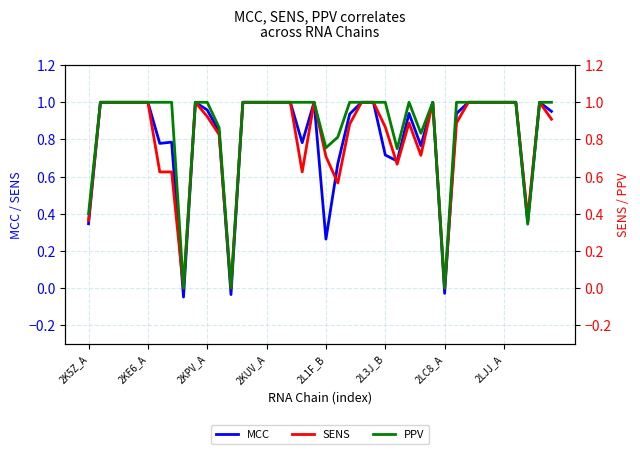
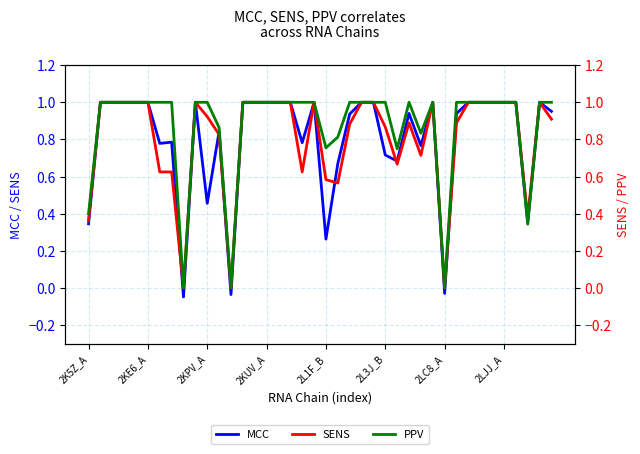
MCC, 2KPV_A: 0.96 -> 0.46
SENS, 2L1F_B: 0.71 -> 0.58
